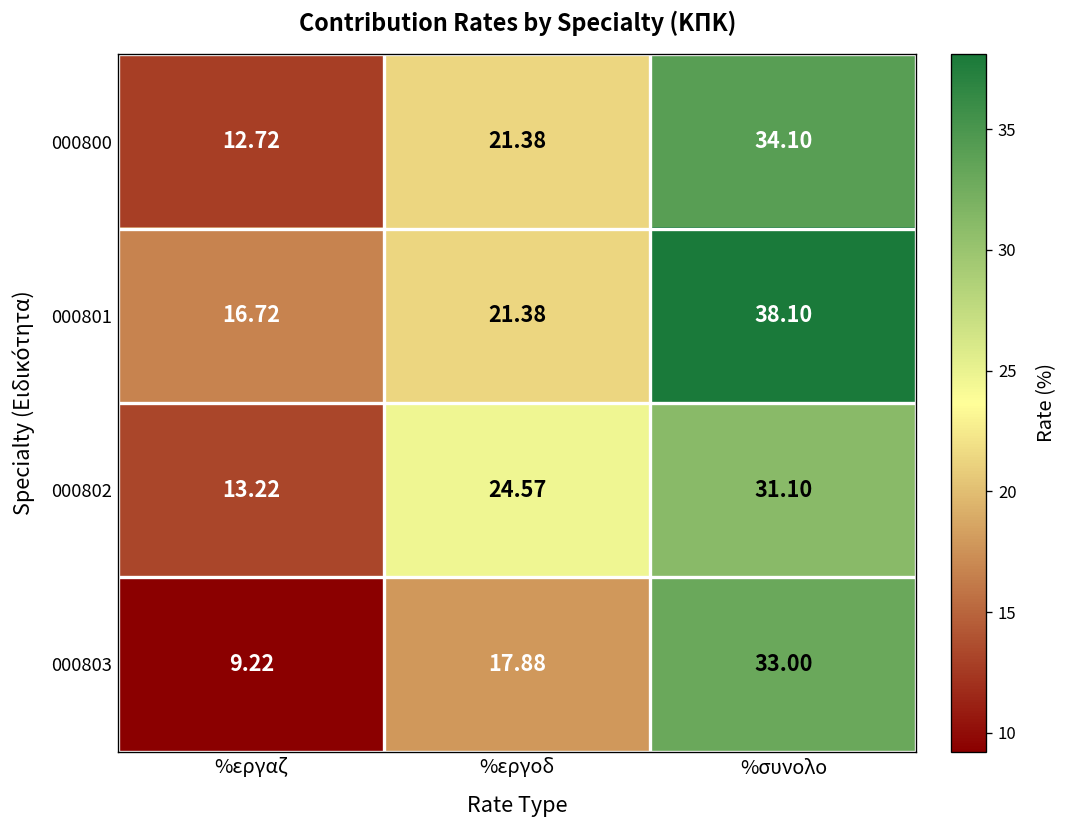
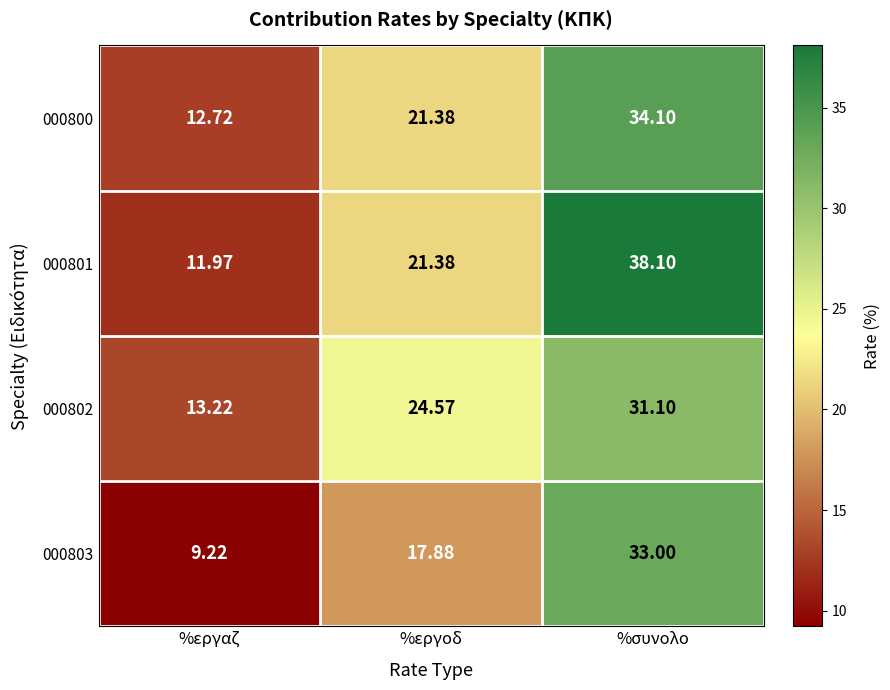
000801, %εργαζ: 16.72 -> 11.97
